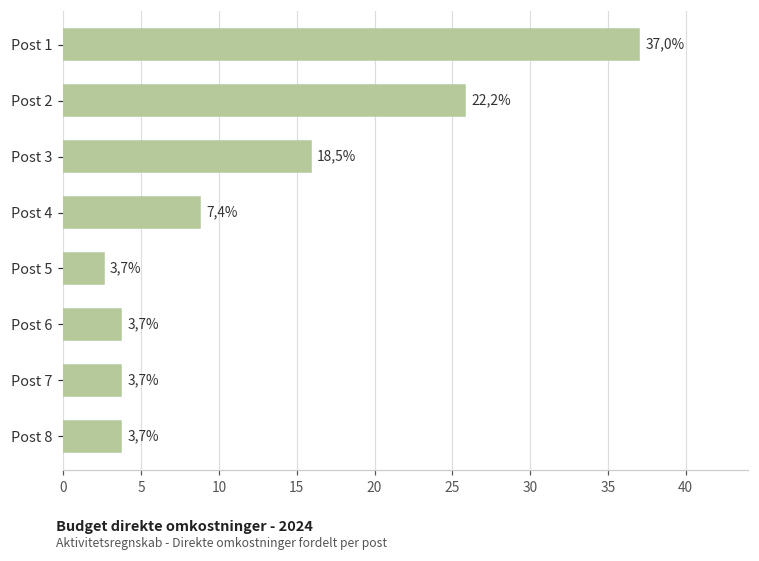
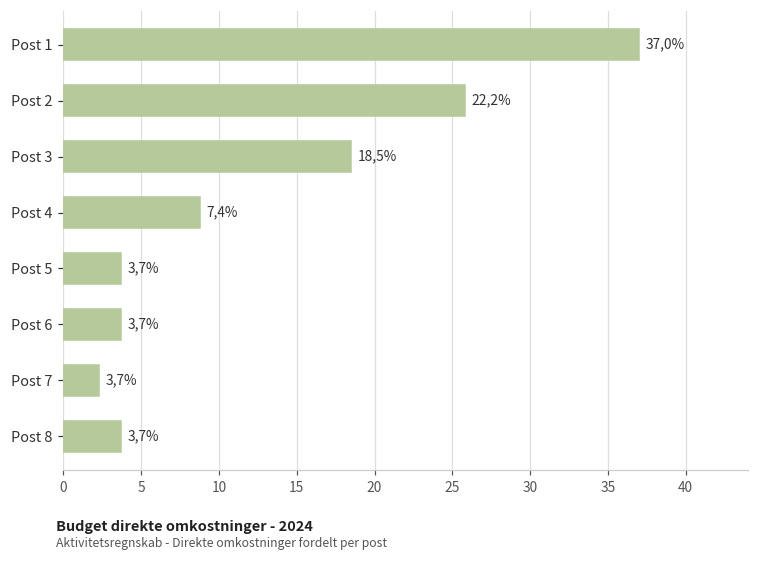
Post 3: 15.9 -> 18.5
Post 5: 2.6 -> 3.7
Post 7: 3.7 -> 2.3
